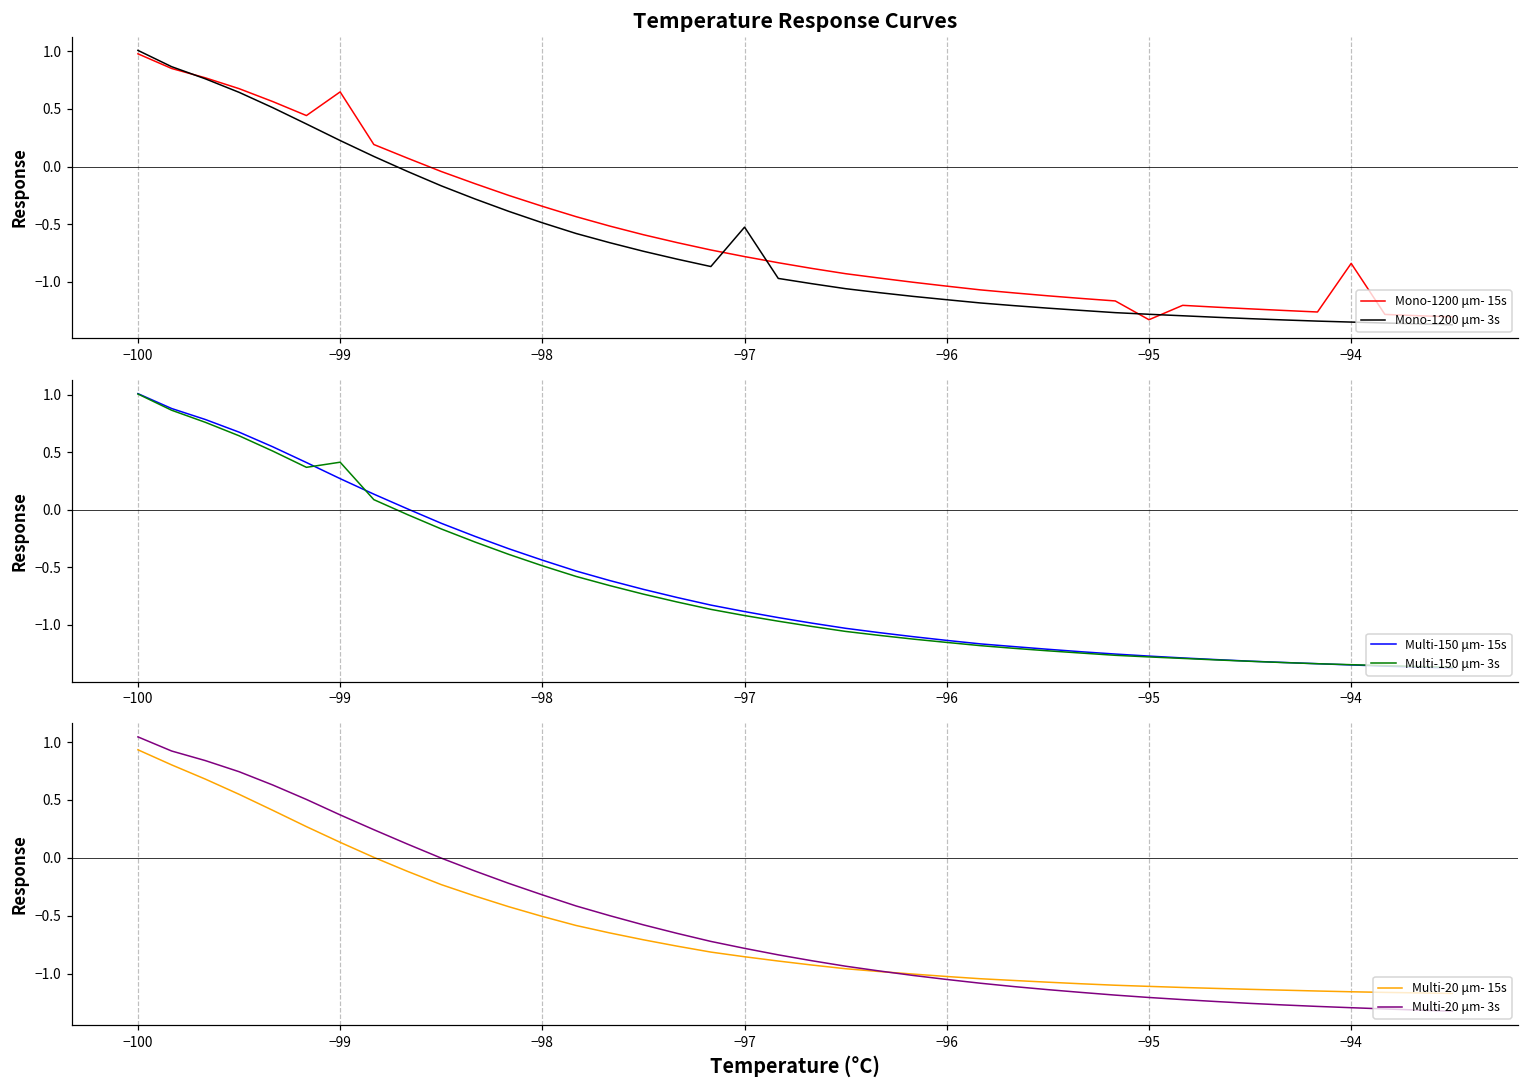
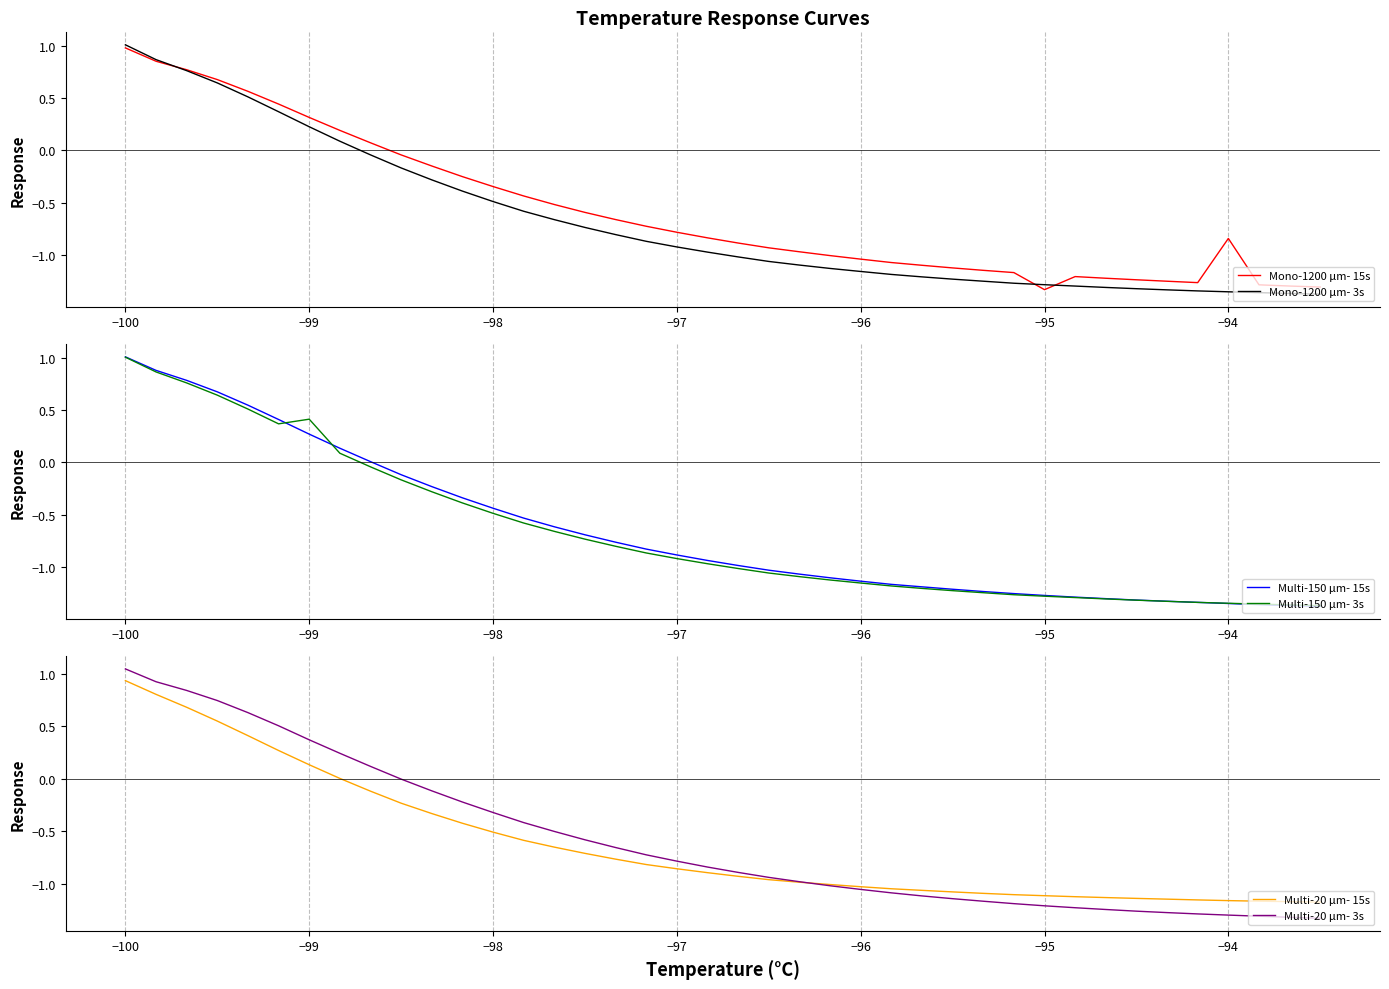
Temperature Response Curves, Mono-1200 μm- 15s, −99: 0.65 -> 0.31
Temperature Response Curves, Mono-1200 μm- 3s, −97: -0.53 -> -0.92
